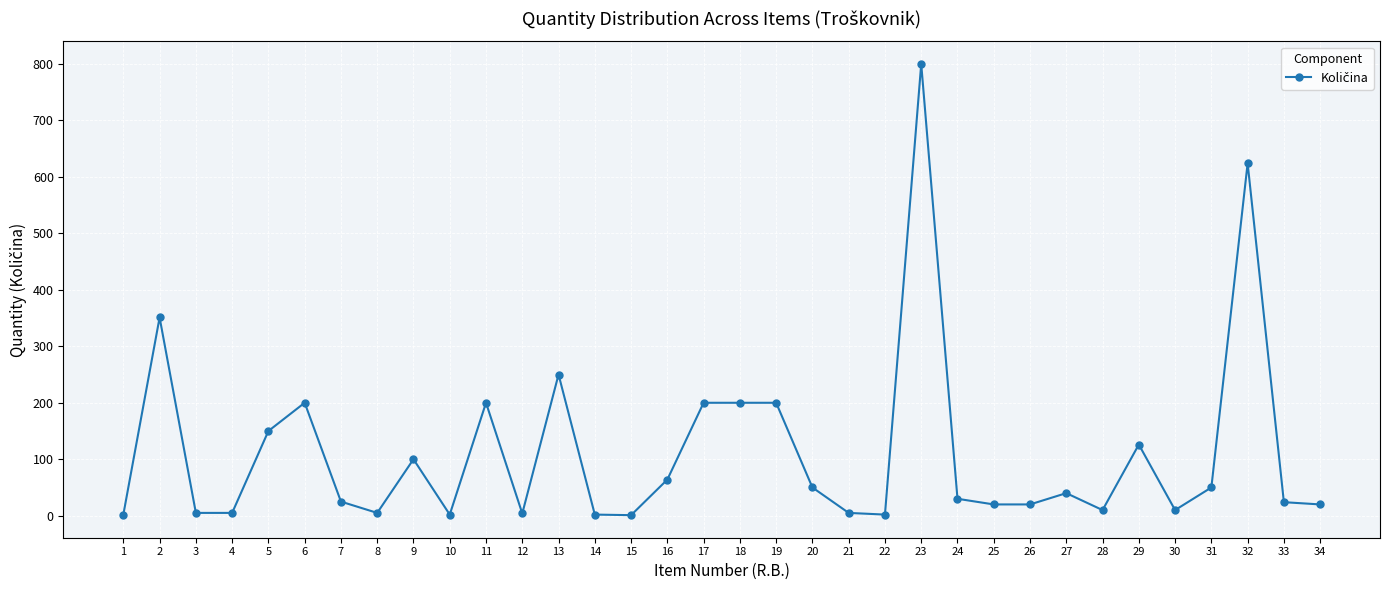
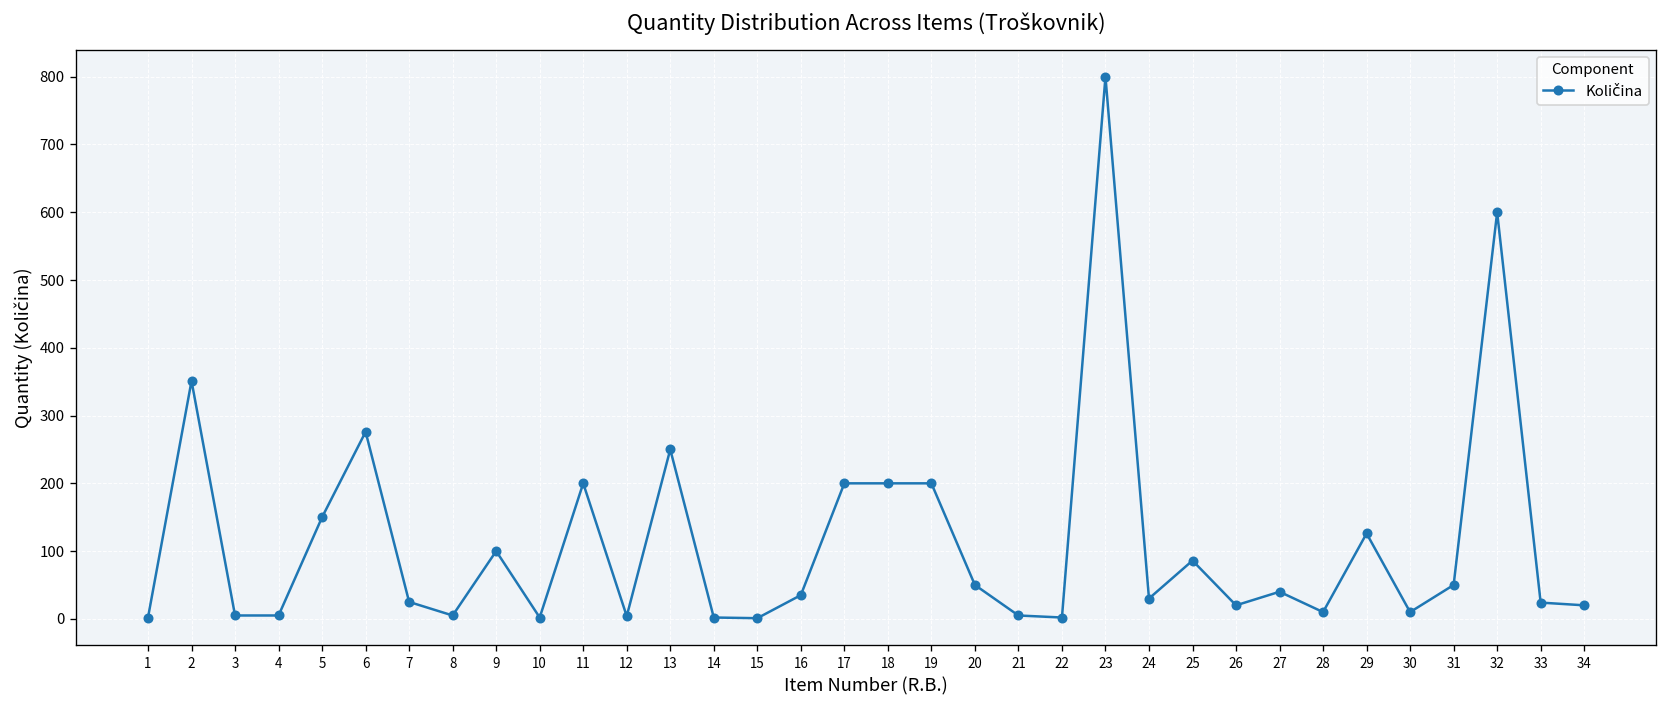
6: 200 -> 280
16: 60 -> 40
25: 20 -> 90
32: 620 -> 600
